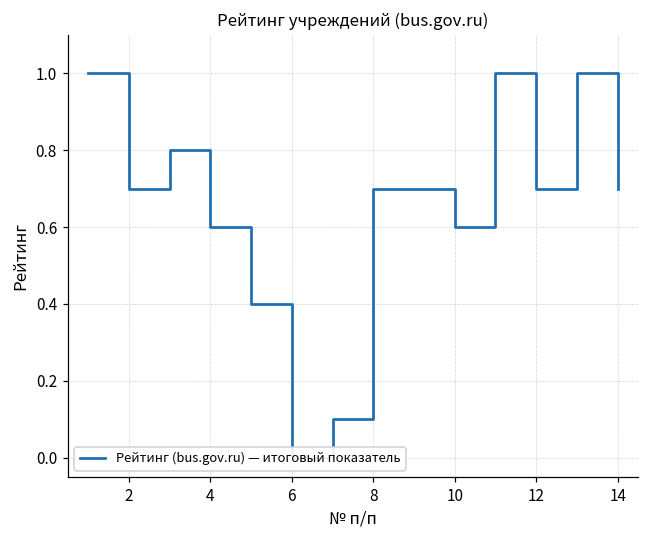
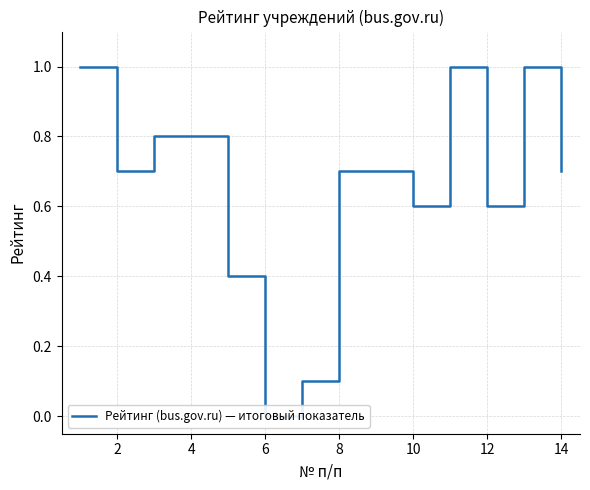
4: 0.6 -> 0.8
12: 0.7 -> 0.6
